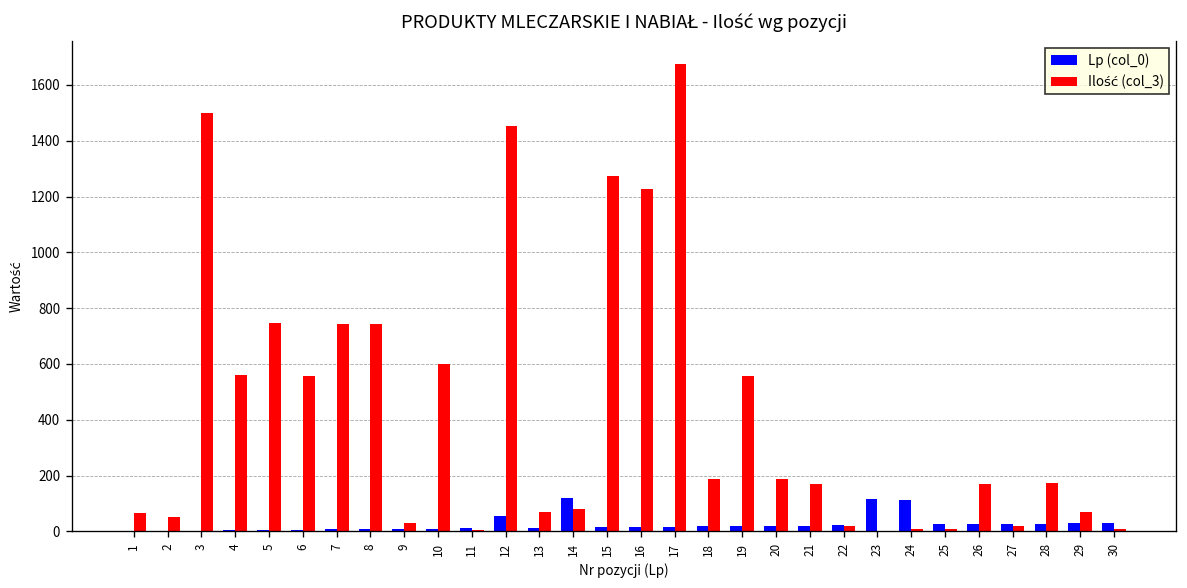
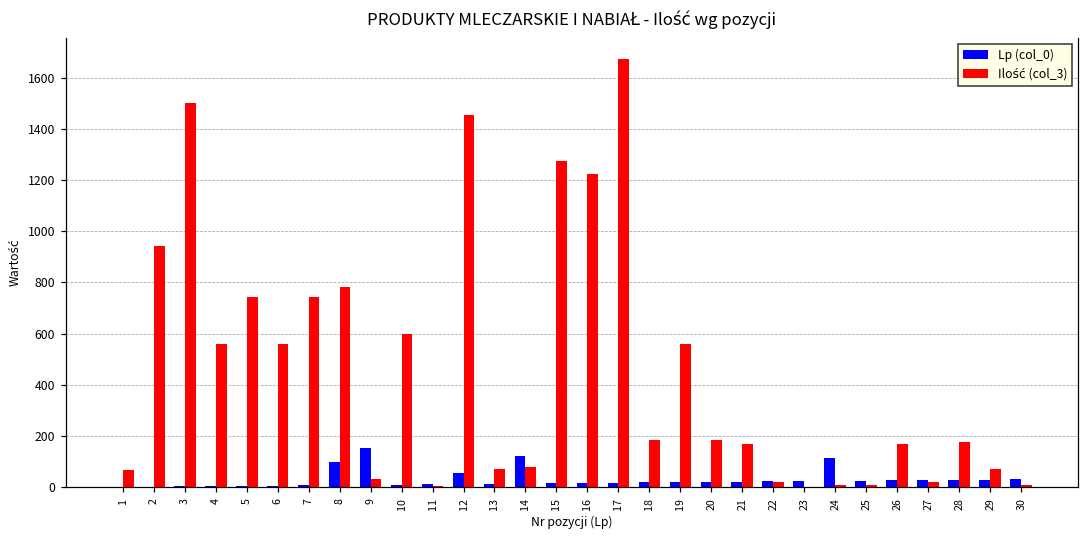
Ilość (col_3), 2: 50 -> 940
Lp (col_0), 8: 10 -> 100
Ilość (col_3), 8: 740 -> 780
Lp (col_0), 9: 10 -> 150
Lp (col_0), 23: 120 -> 20
